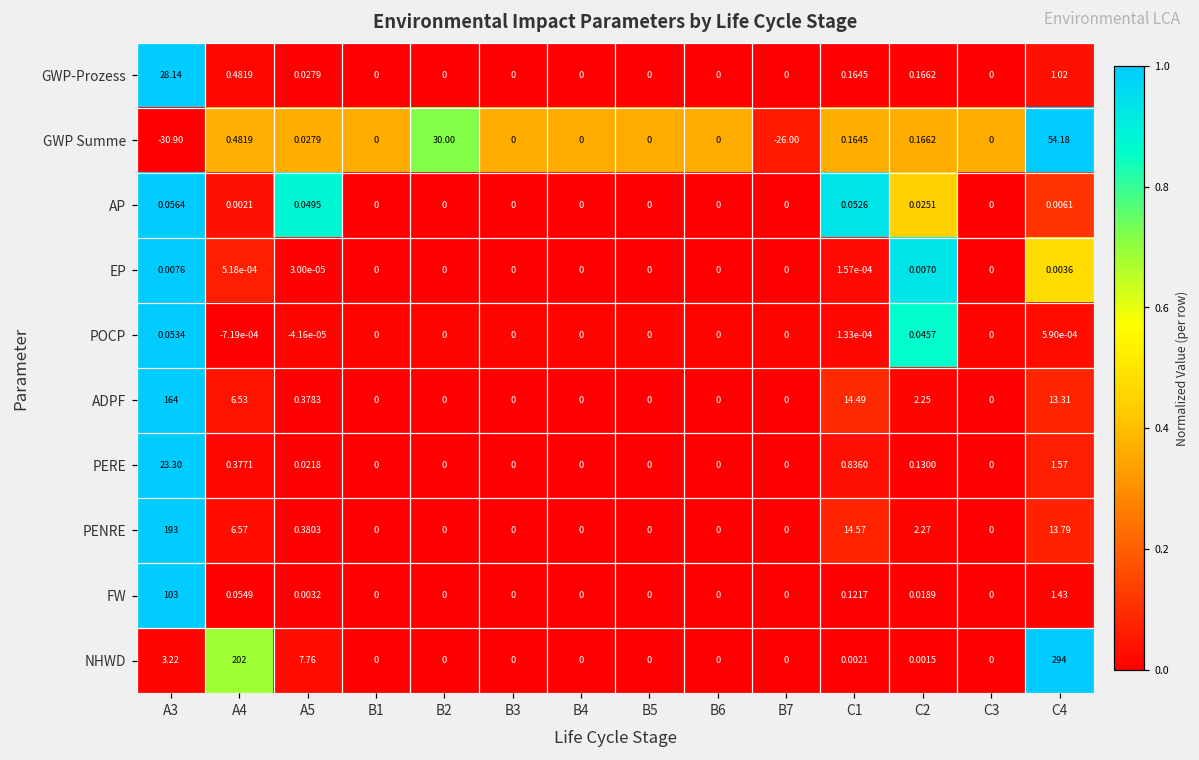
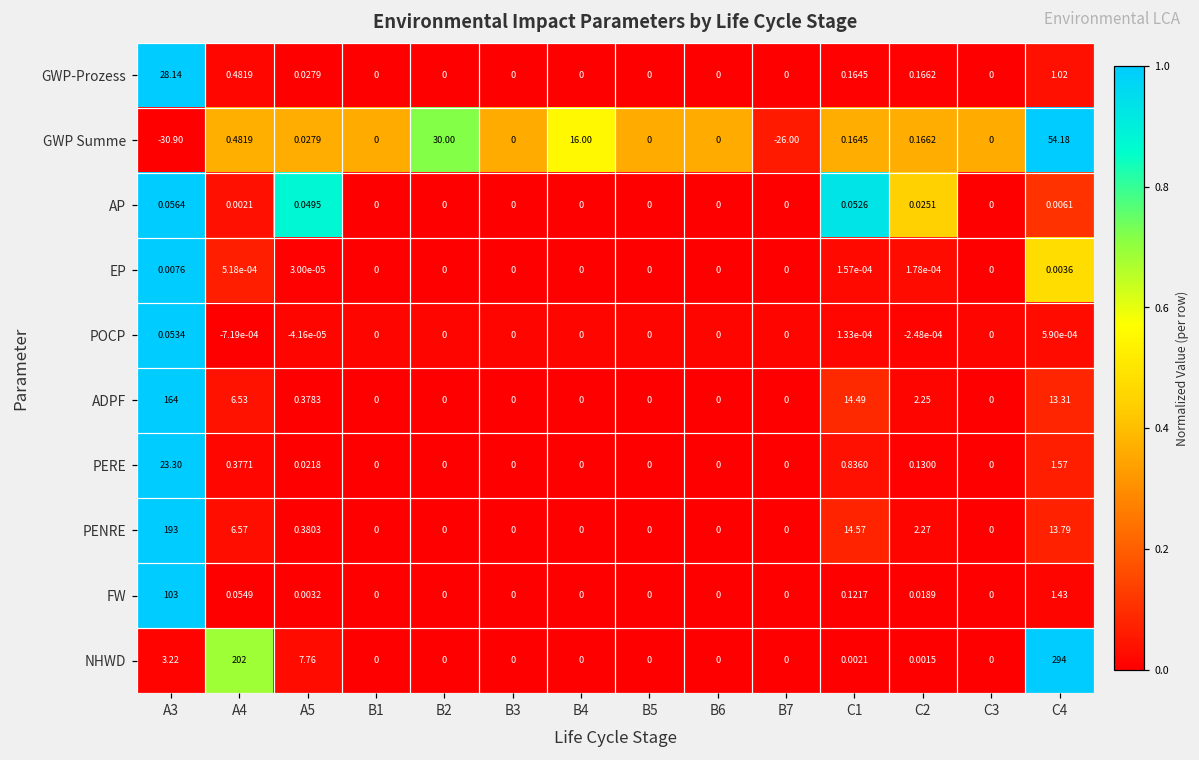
GWP Summe, B4: 0 -> 16.00
EP, C2: 0.0070 -> 1.78e-04
POCP, C2: 0.0457 -> -2.48e-04
